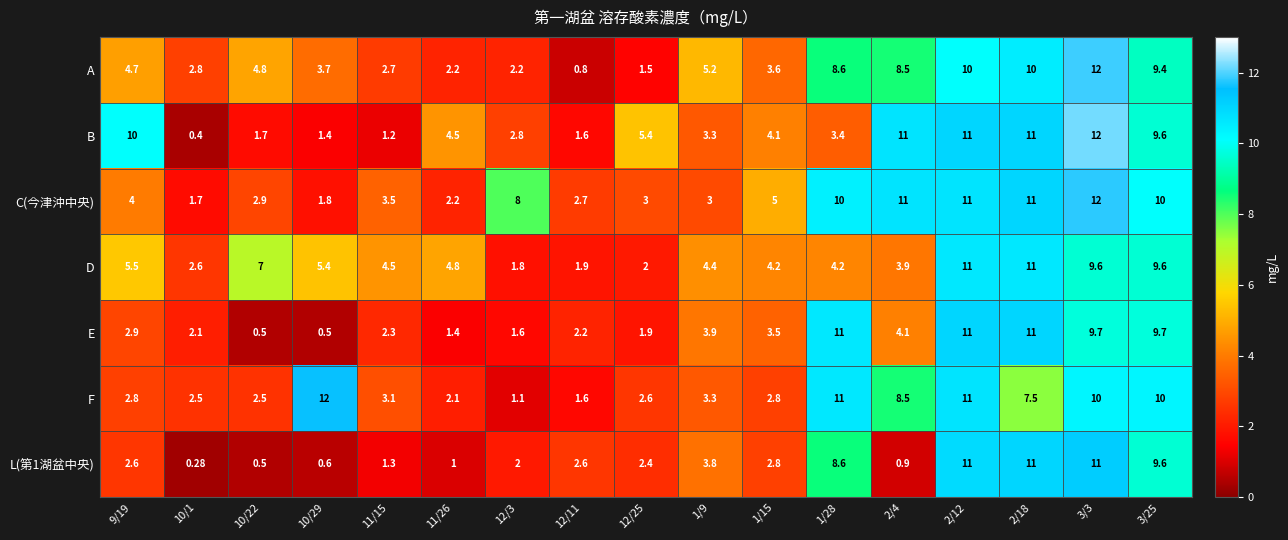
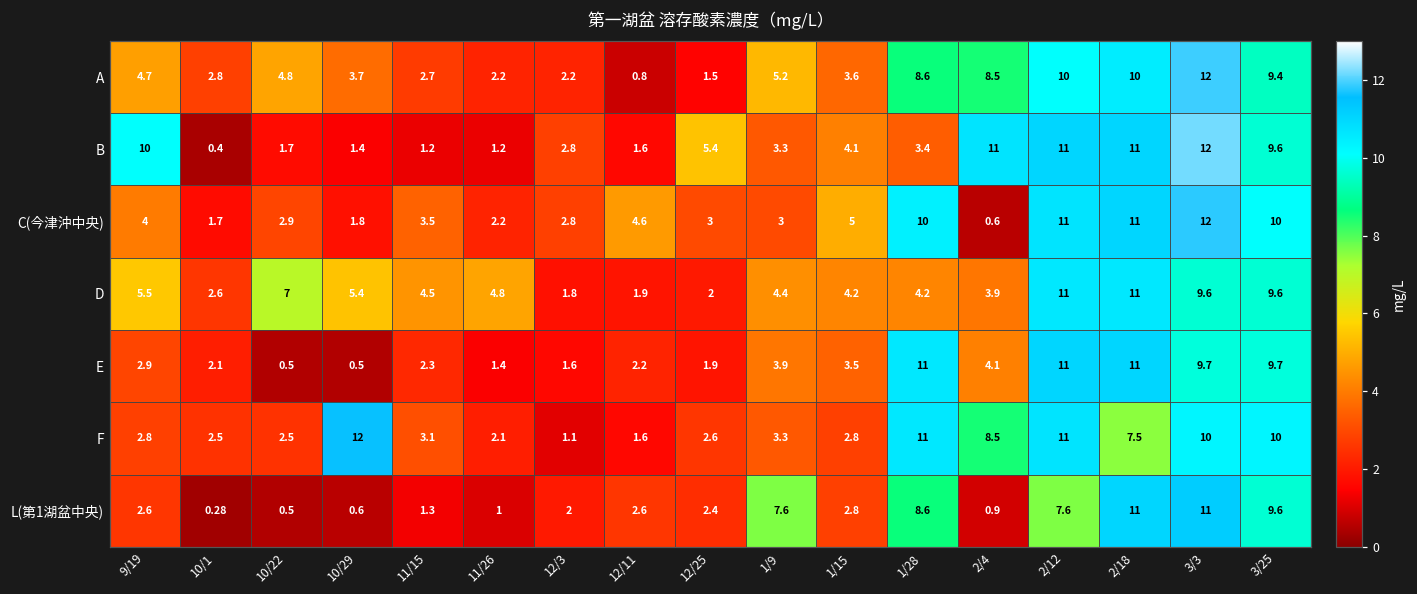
B, 11/26: 4.5 -> 1.2
C(今津沖中央), 12/3: 8 -> 2.8
C(今津沖中央), 12/11: 2.7 -> 4.6
C(今津沖中央), 2/4: 11 -> 0.6
L(第1湖盆中央), 1/9: 3.8 -> 7.6
L(第1湖盆中央), 2/12: 11 -> 7.6
